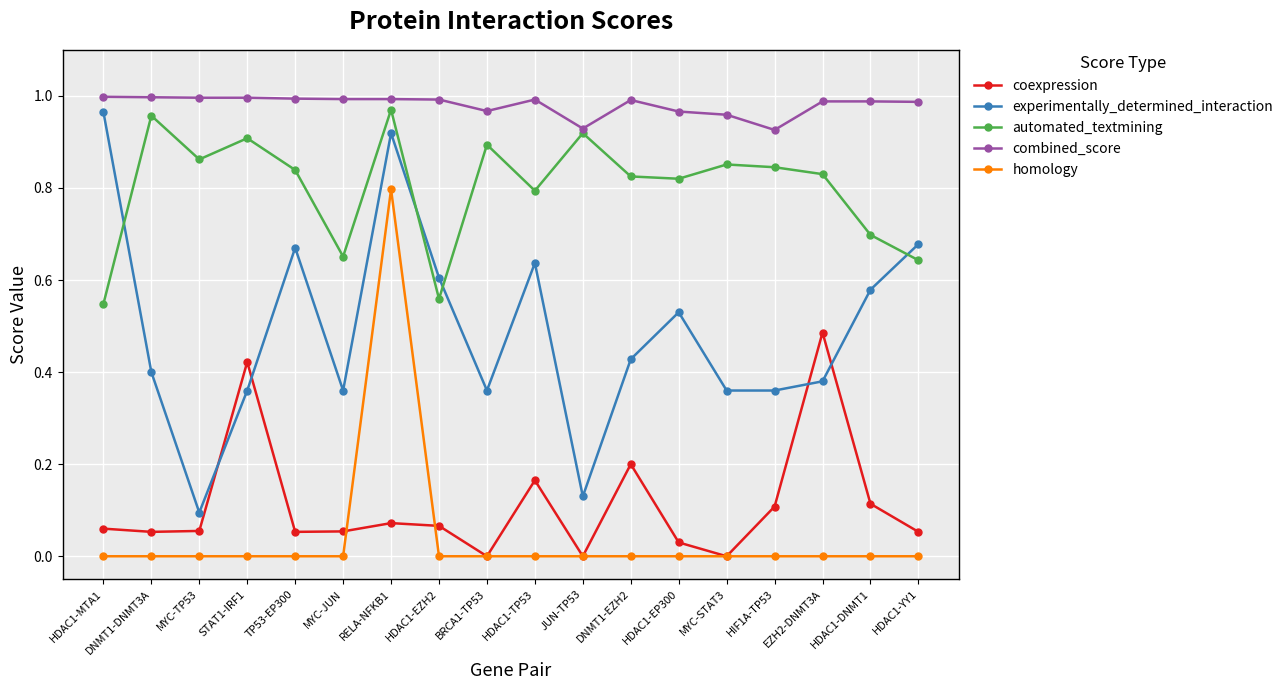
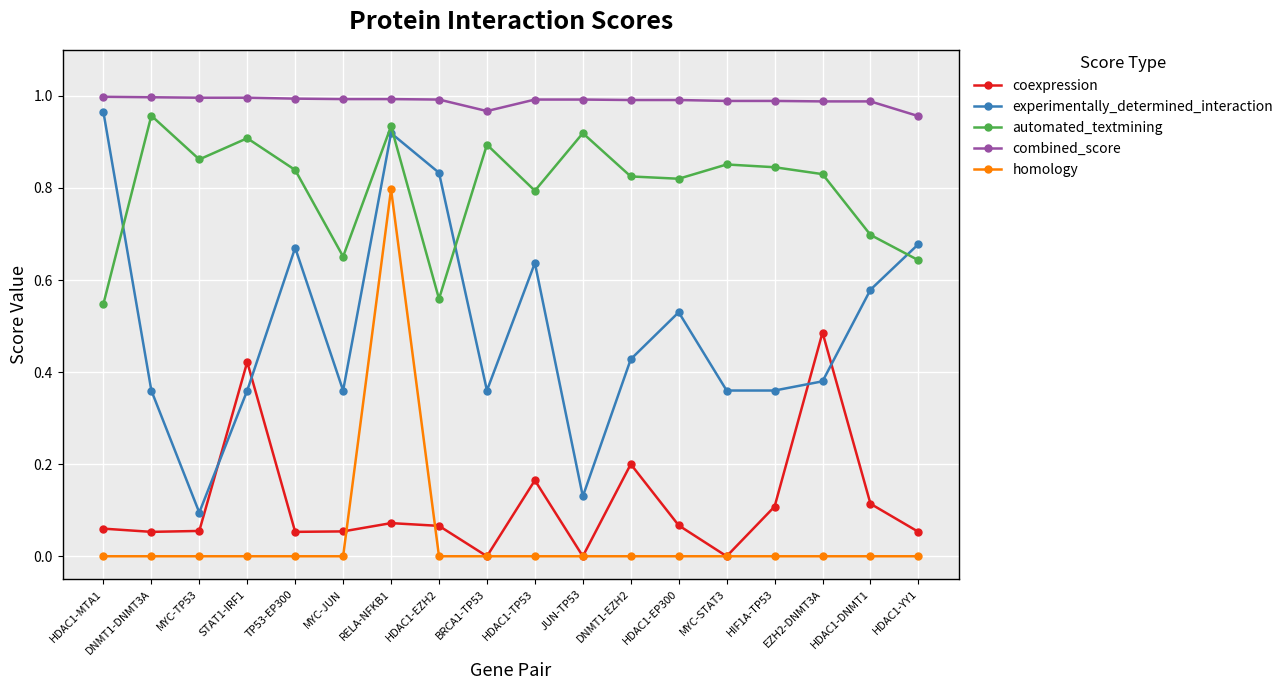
experimentally_determined_interaction, DNMT1-DNMT3A: 0.40 -> 0.36
automated_textmining, RELA-NFKB1: 0.97 -> 0.93
experimentally_determined_interaction, HDAC1-EZH2: 0.61 -> 0.83
combined_score, JUN-TP53: 0.93 -> 0.99
coexpression, HDAC1-EP300: 0.03 -> 0.07
combined_score, HDAC1-EP300: 0.97 -> 0.99
combined_score, MYC-STAT3: 0.96 -> 0.99
combined_score, HIF1A-TP53: 0.93 -> 0.99
combined_score, HDAC1-YY1: 0.99 -> 0.96
